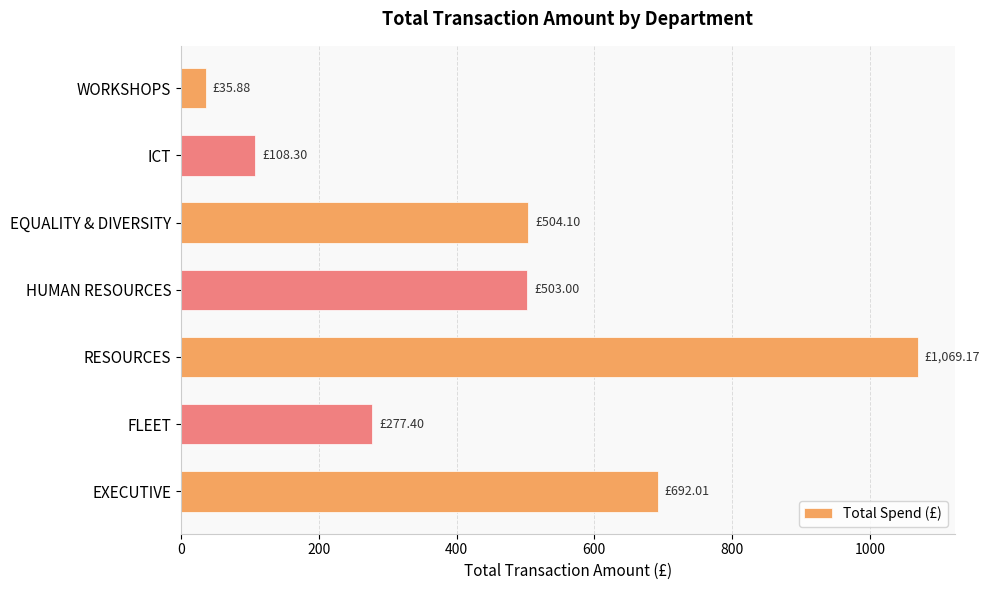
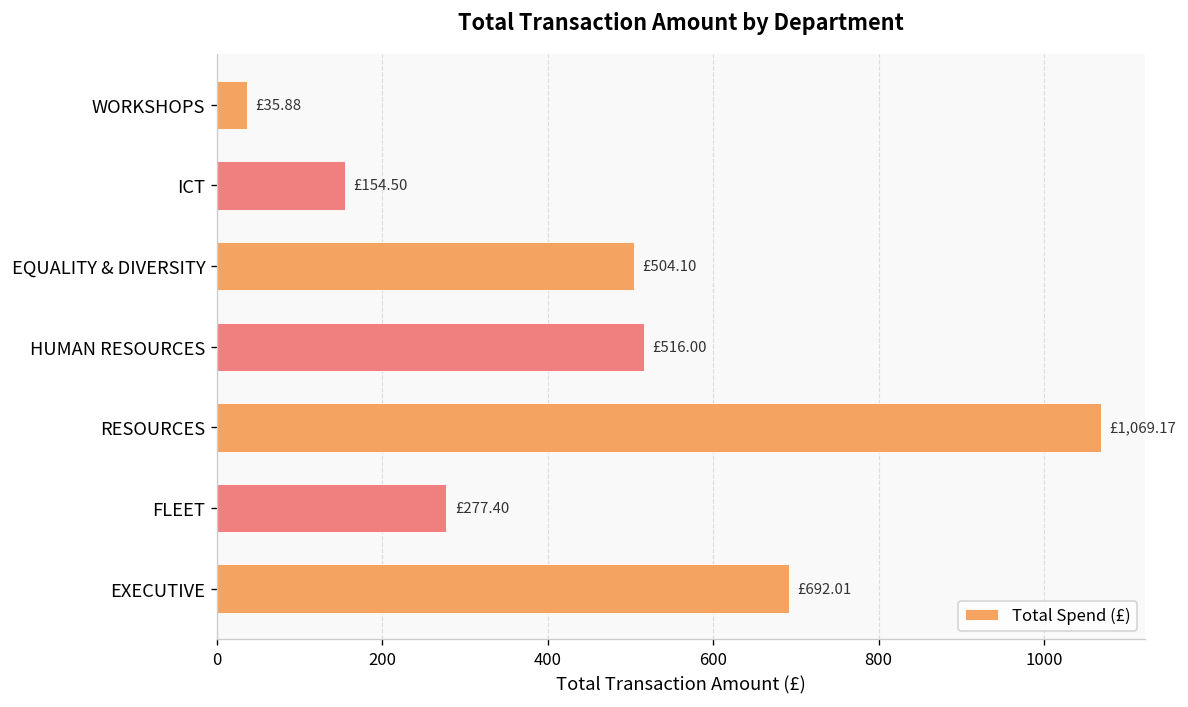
ICT: £108.30 -> £154.50
HUMAN RESOURCES: £503.00 -> £516.00
